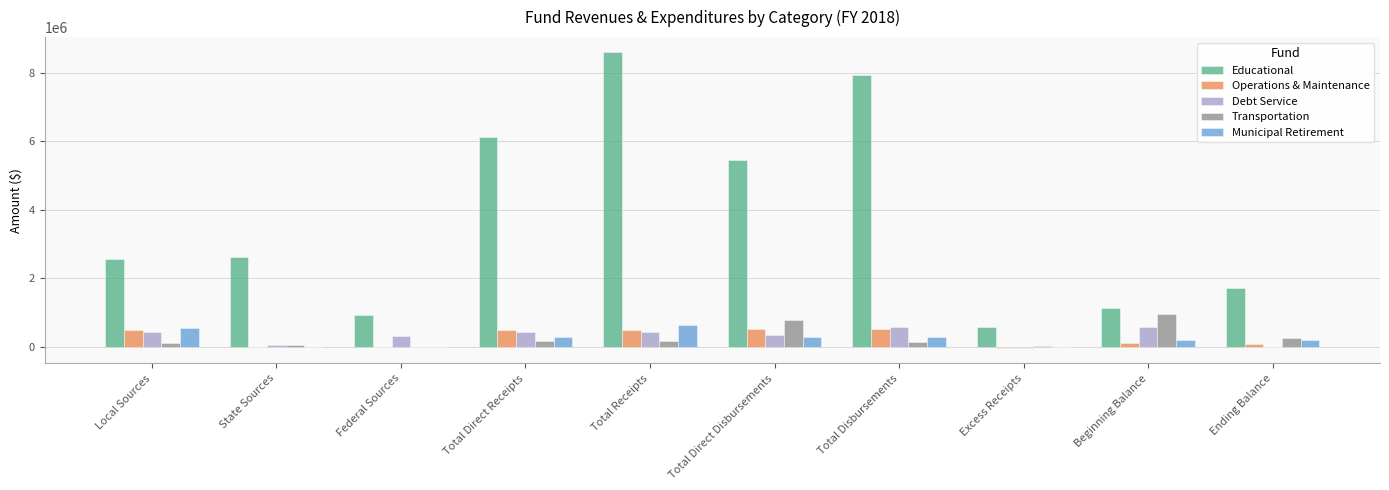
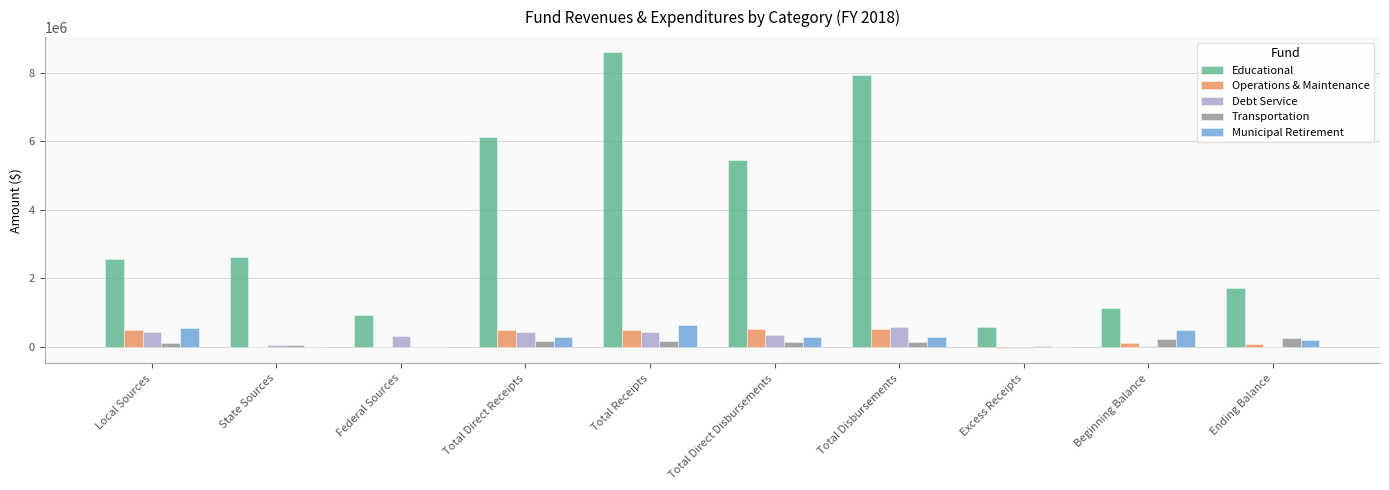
Transportation, Total Direct Disbursements: 800000 -> 100000
Debt Service, Beginning Balance: 600000 -> 0
Transportation, Beginning Balance: 1000000 -> 200000
Municipal Retirement, Beginning Balance: 200000 -> 500000
